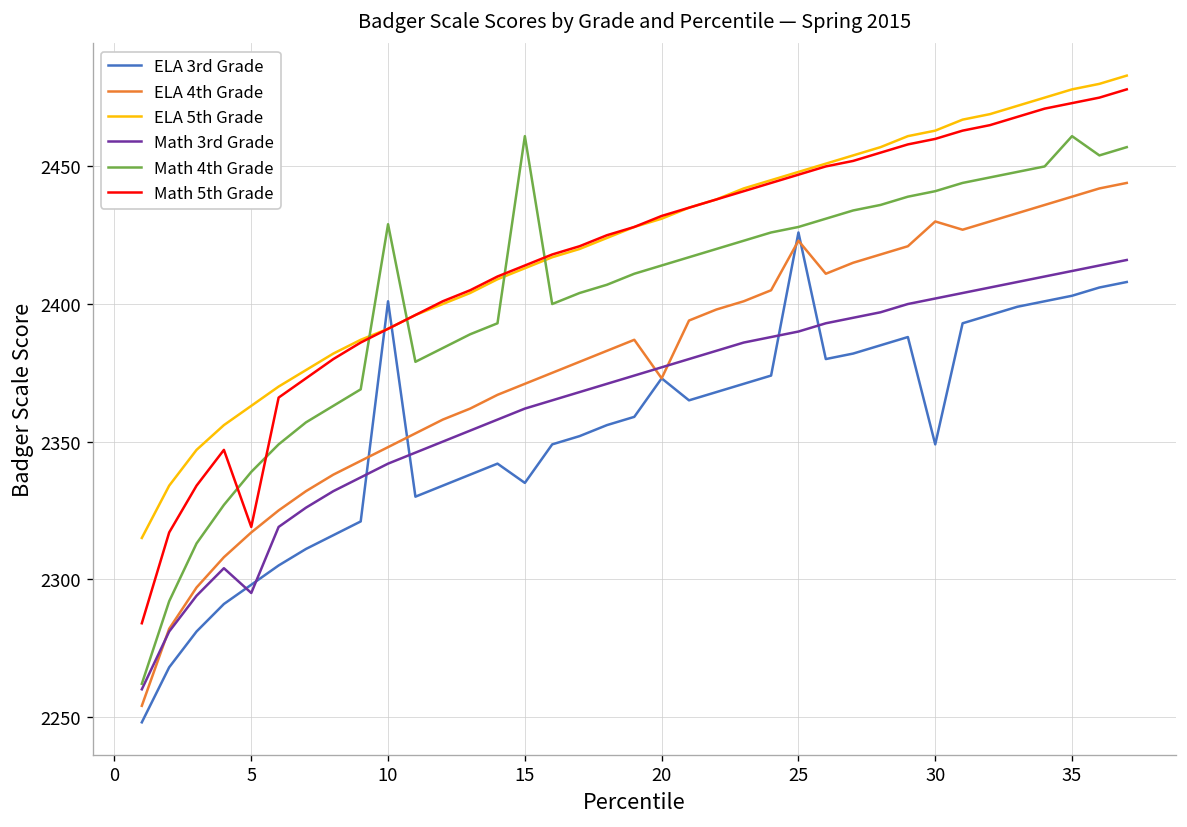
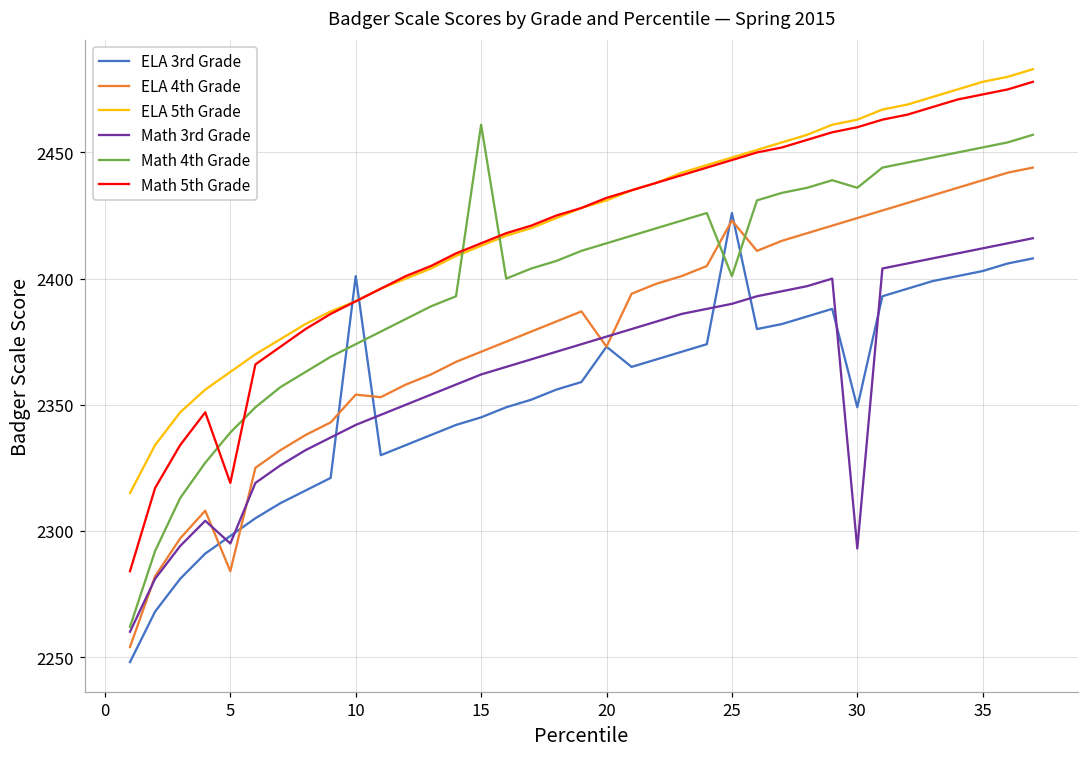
ELA 4th Grade, 5: 2317 -> 2284
ELA 4th Grade, 10: 2348 -> 2354
Math 4th Grade, 10: 2429 -> 2374
ELA 3rd Grade, 15: 2335 -> 2345
Math 4th Grade, 25: 2428 -> 2401
ELA 4th Grade, 30: 2430 -> 2424
Math 3rd Grade, 30: 2402 -> 2293
Math 4th Grade, 30: 2441 -> 2436
Math 4th Grade, 35: 2461 -> 2452
